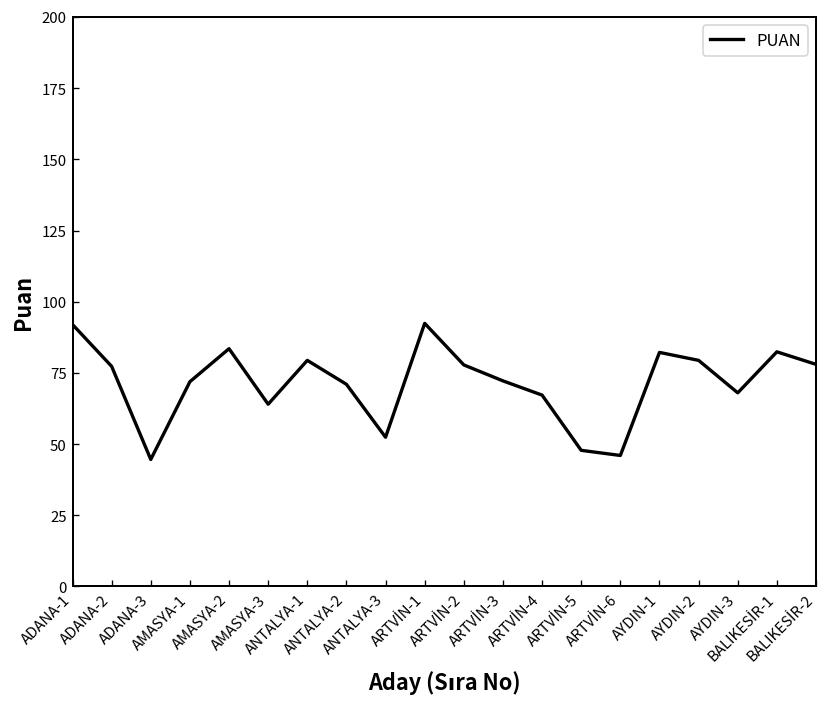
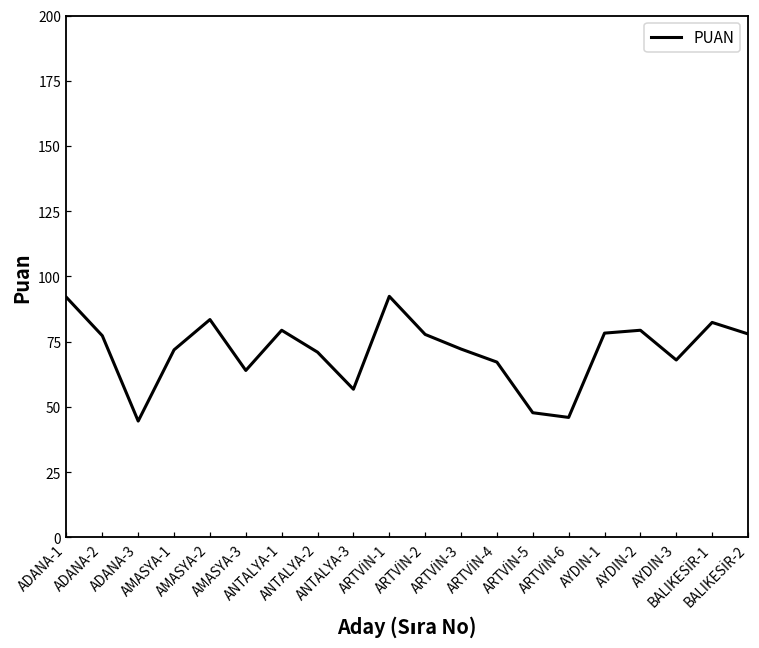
ANTALYA-3: 52 -> 57
AYDIN-1: 82 -> 78
